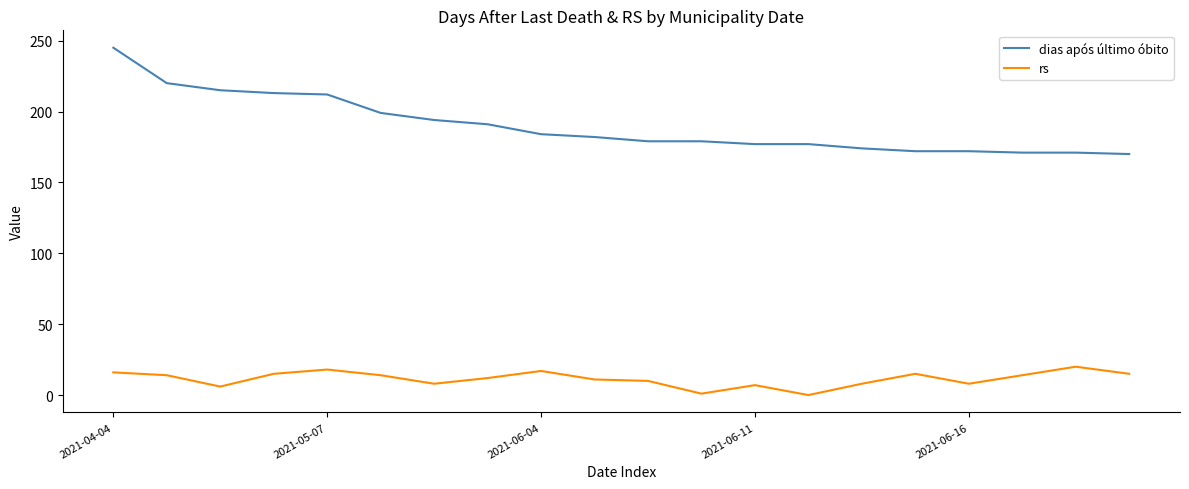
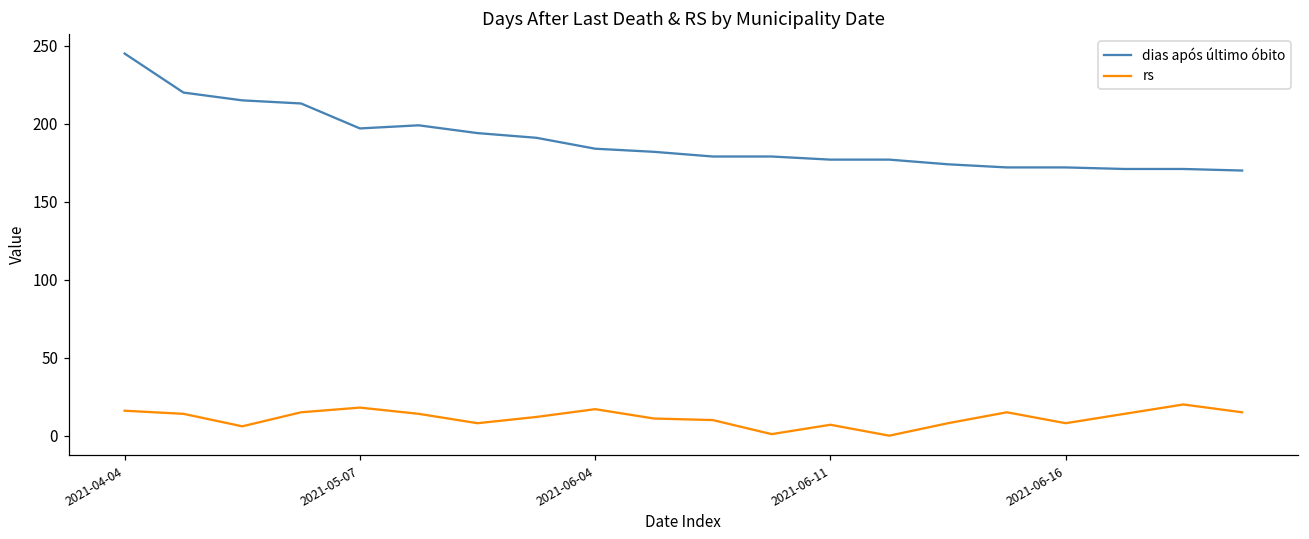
dias após último óbito, 2021-05-07: 212 -> 197
